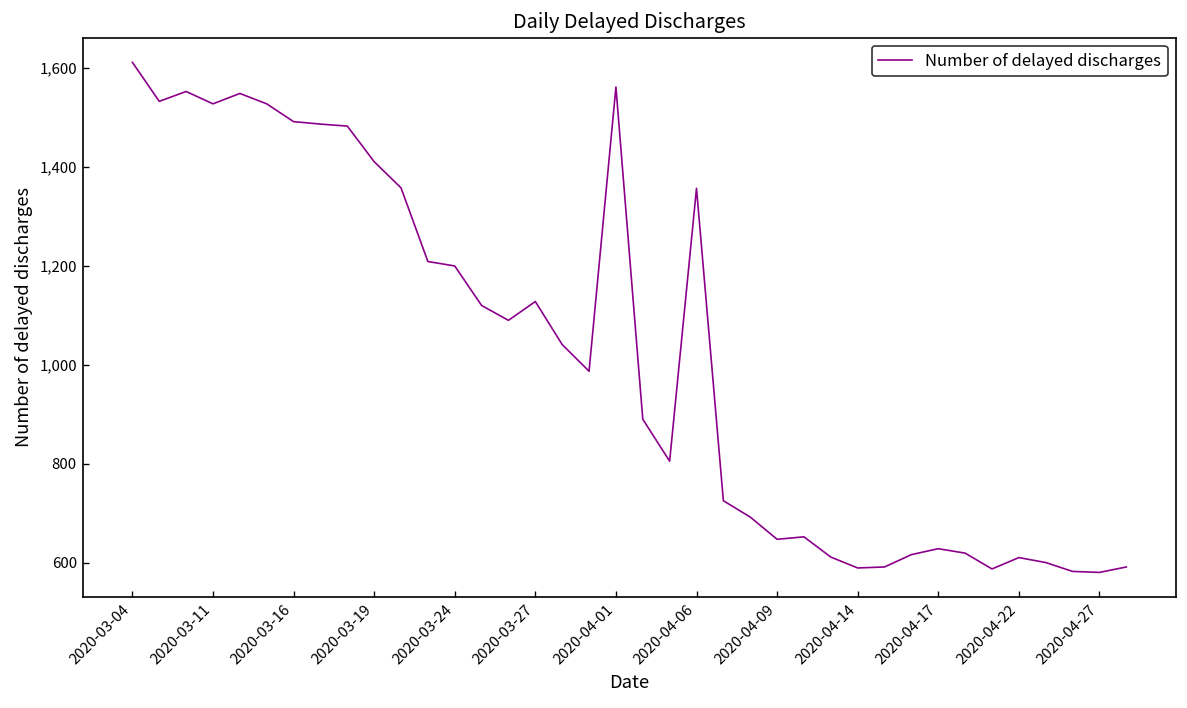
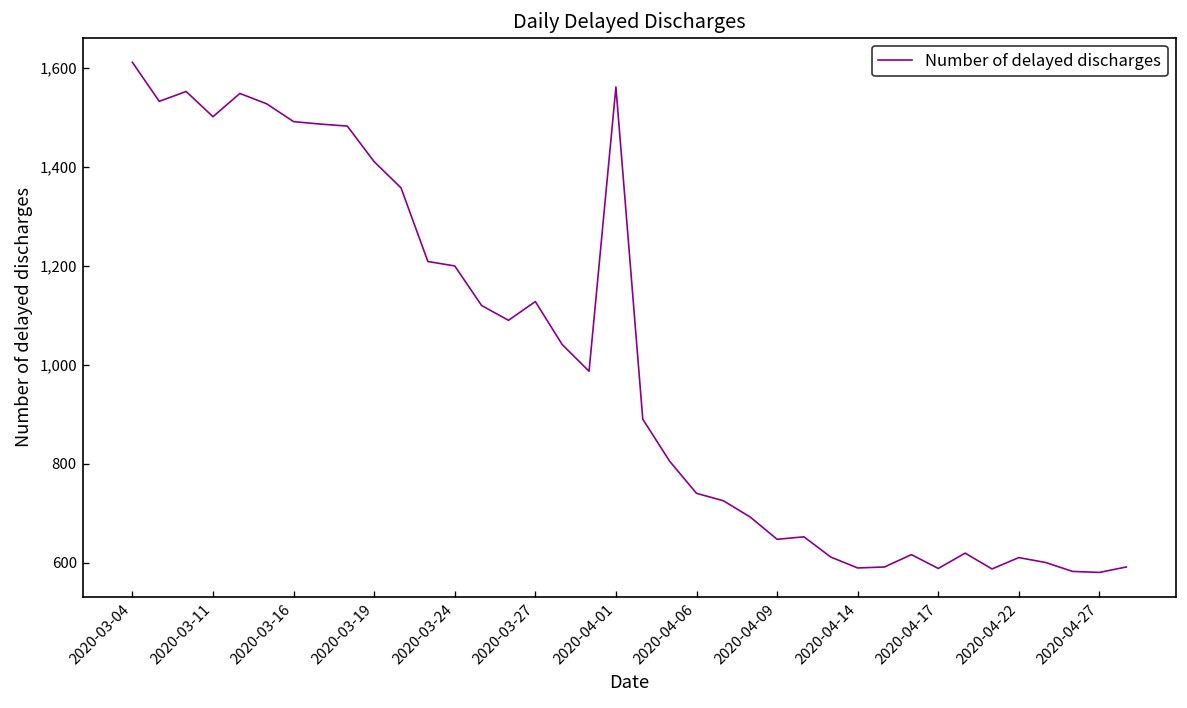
2020-03-11: 1,530 -> 1,500
2020-04-06: 1,360 -> 740
2020-04-17: 630 -> 590
